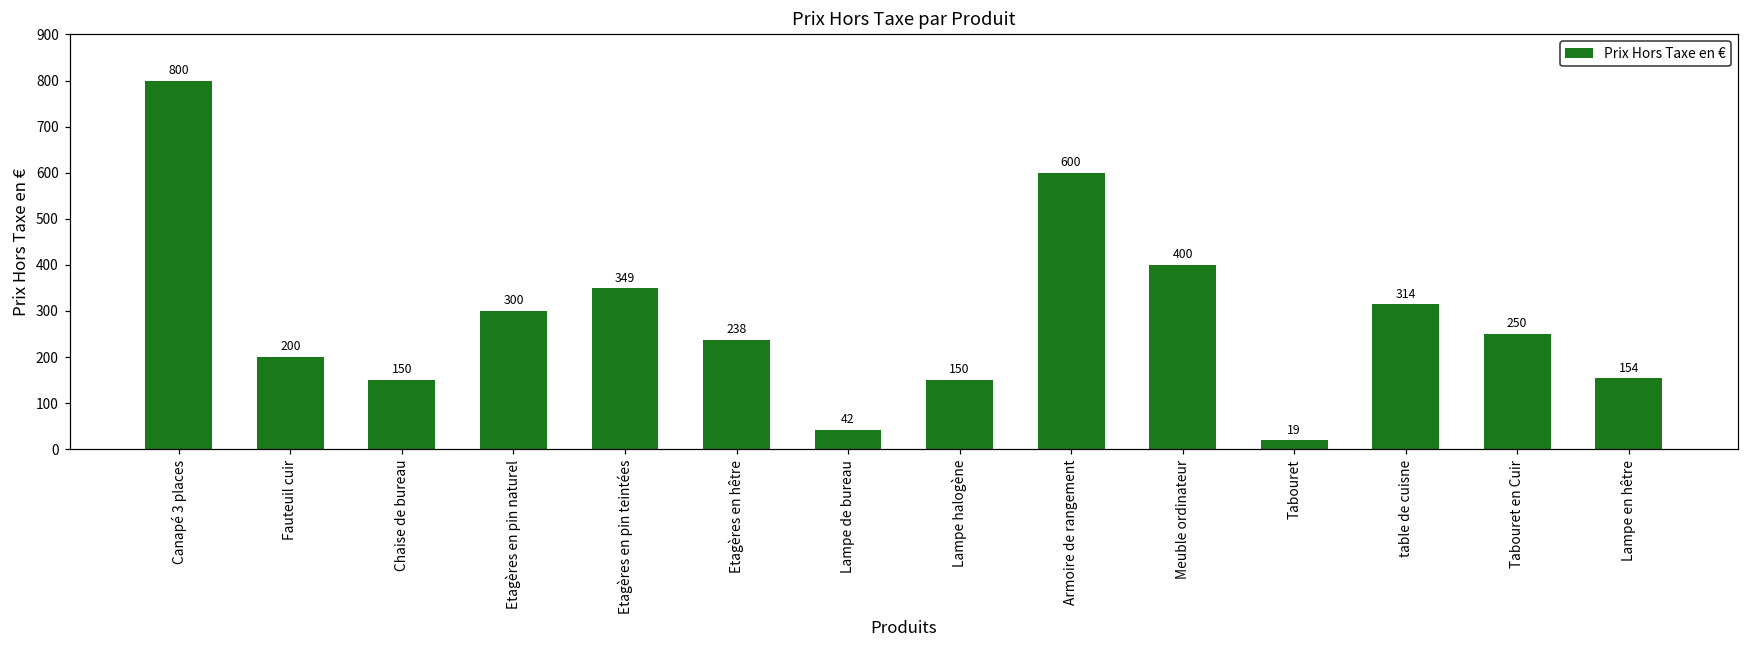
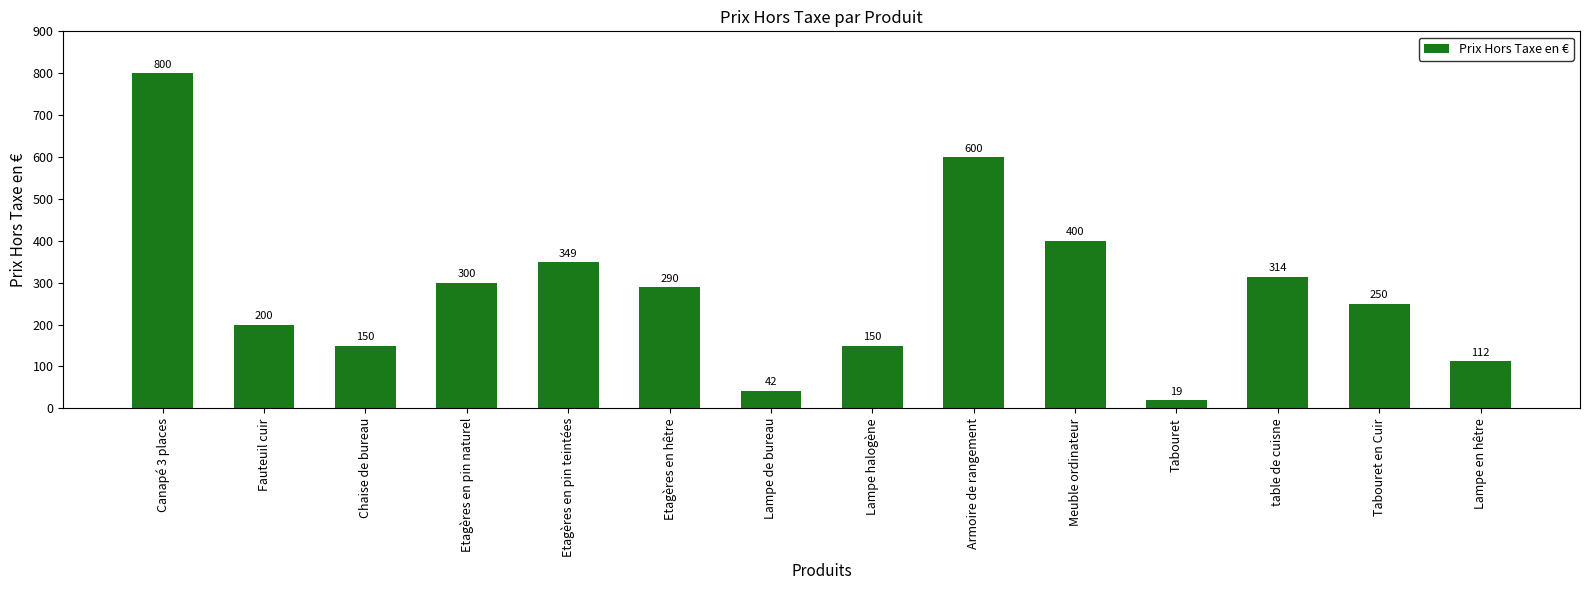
Etagères en hêtre: 238 -> 290
Lampe en hêtre: 154 -> 112
